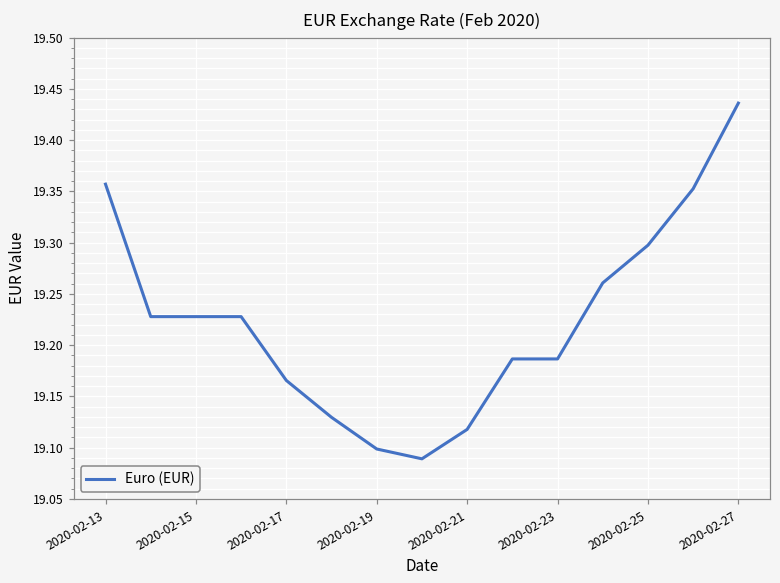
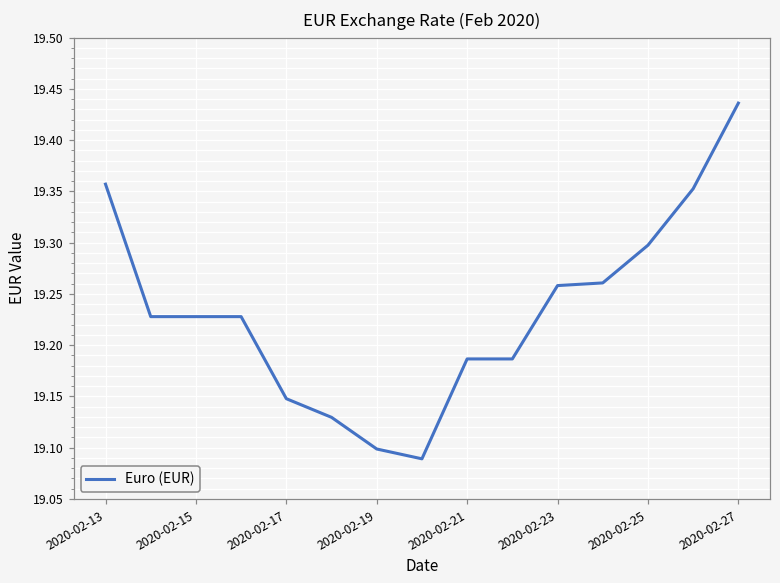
2020-02-17: 19.17 -> 19.15
2020-02-21: 19.12 -> 19.19
2020-02-23: 19.19 -> 19.26
